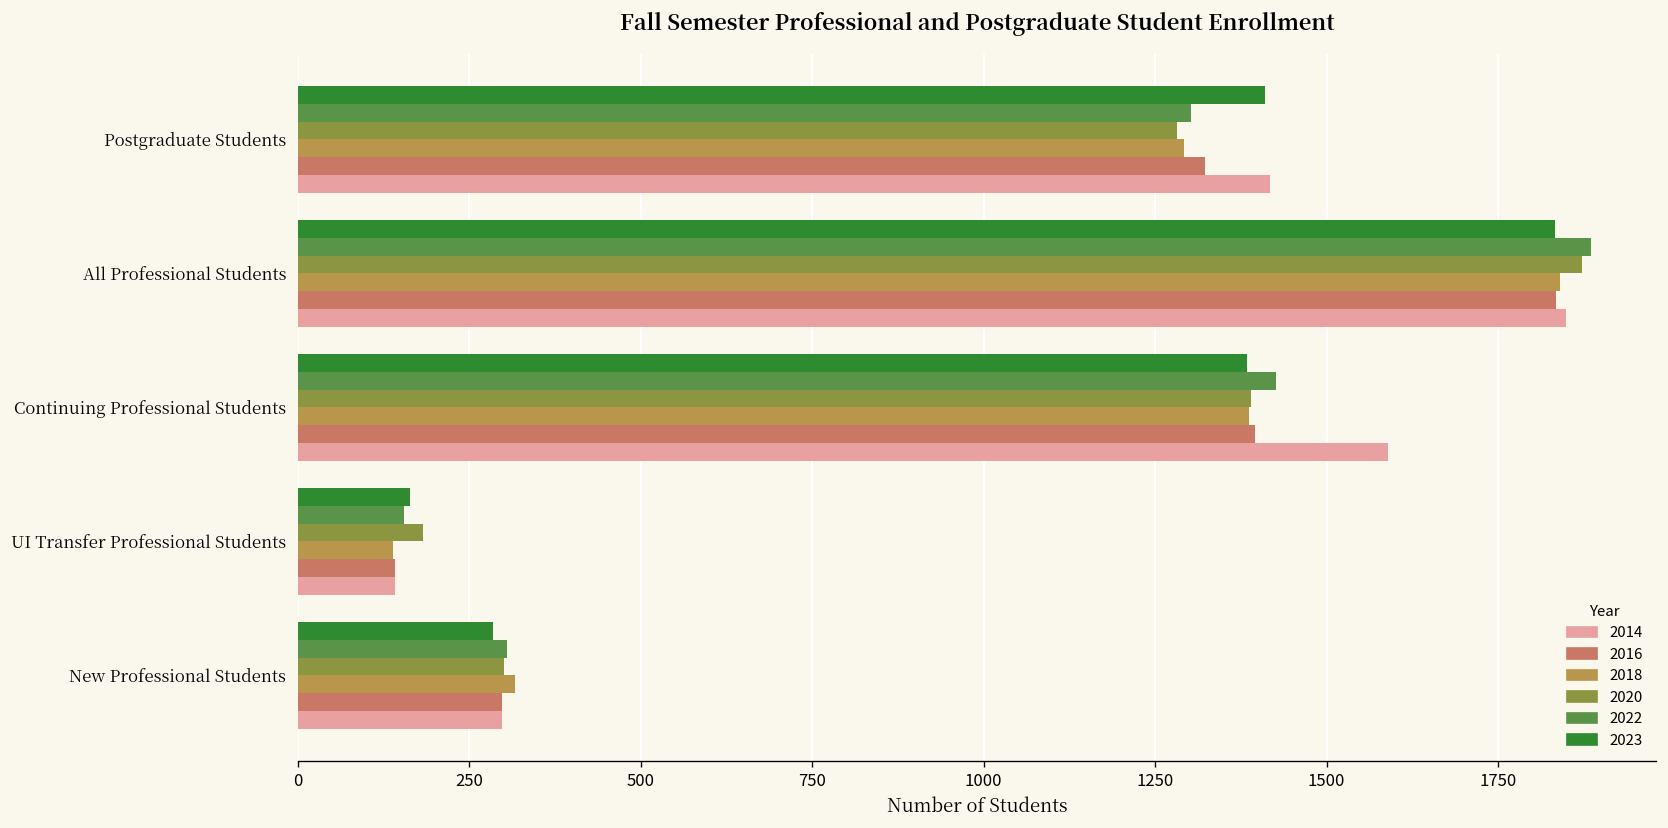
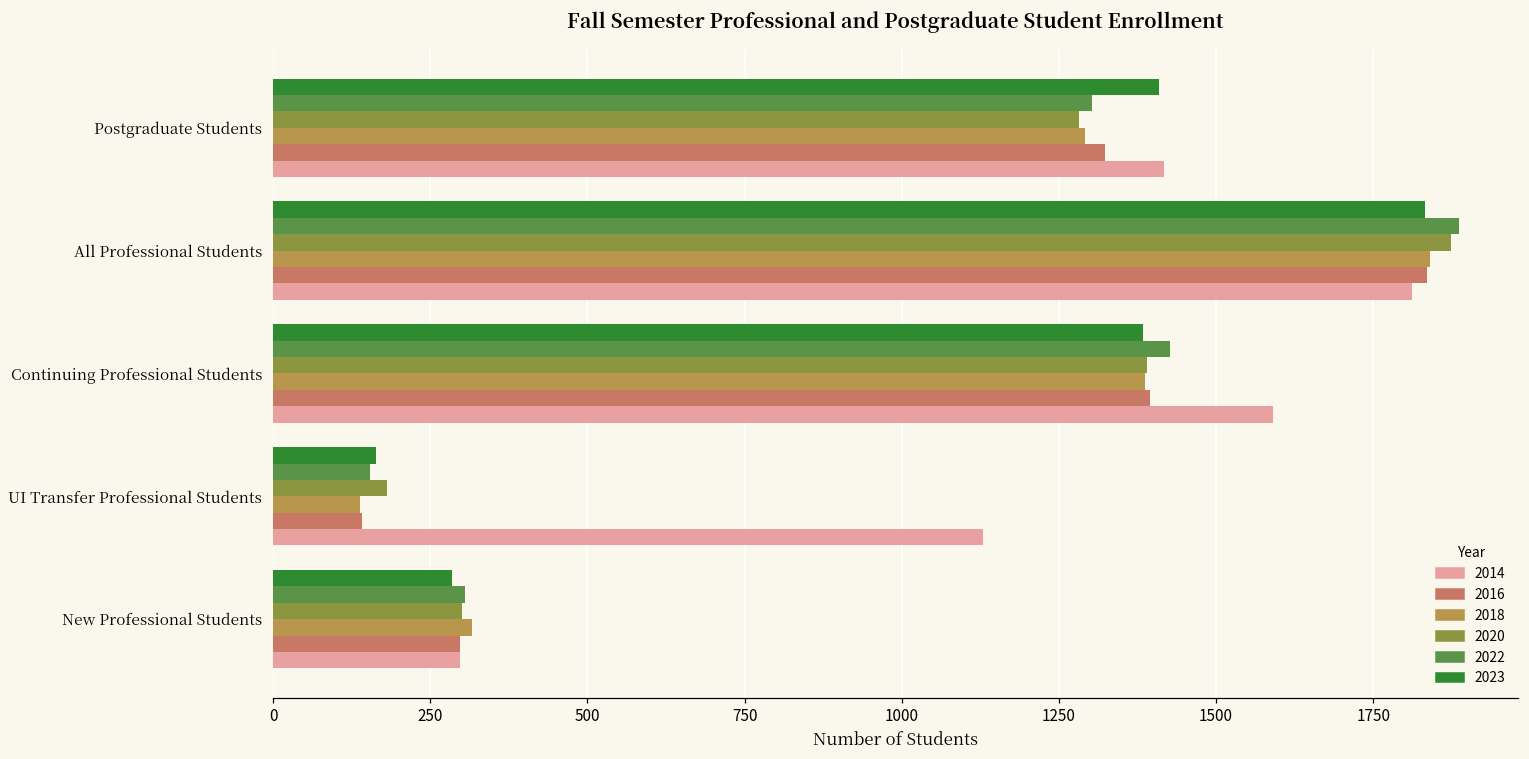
2014, All Professional Students: 1850 -> 1810
2014, UI Transfer Professional Students: 140 -> 1130
